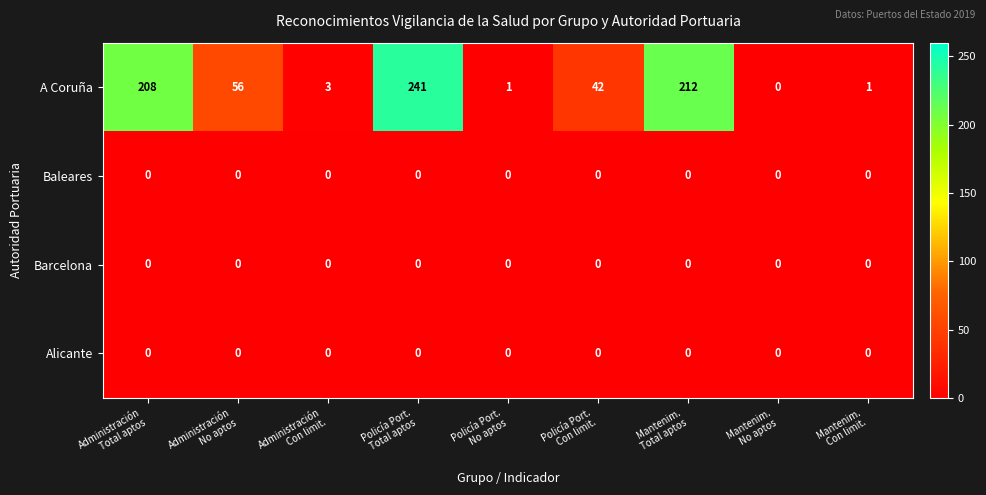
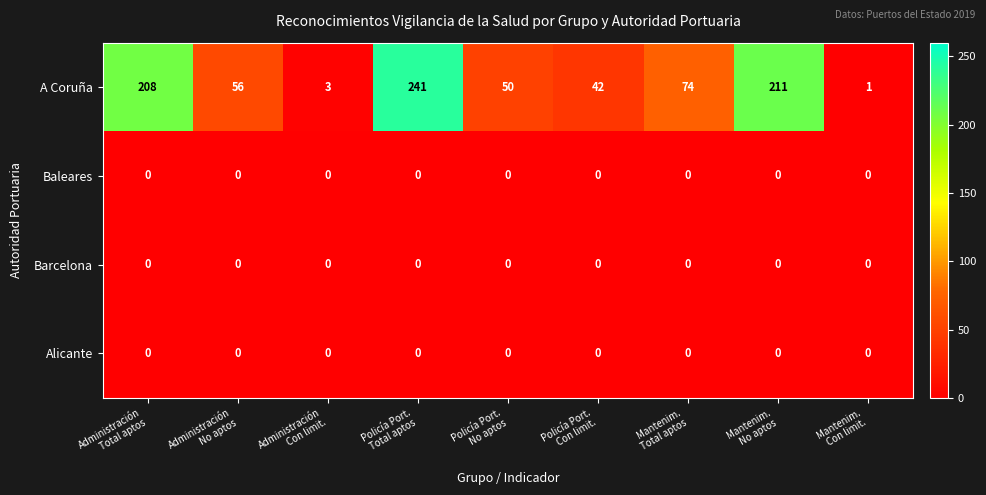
A Coruña, Policía Port. No aptos: 1 -> 50
A Coruña, Mantenim. Total aptos: 212 -> 74
A Coruña, Mantenim. No aptos: 0 -> 211
